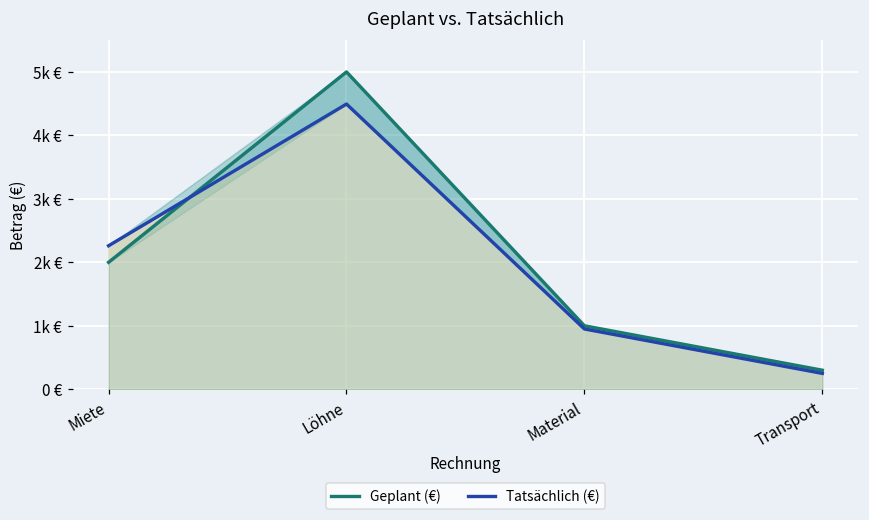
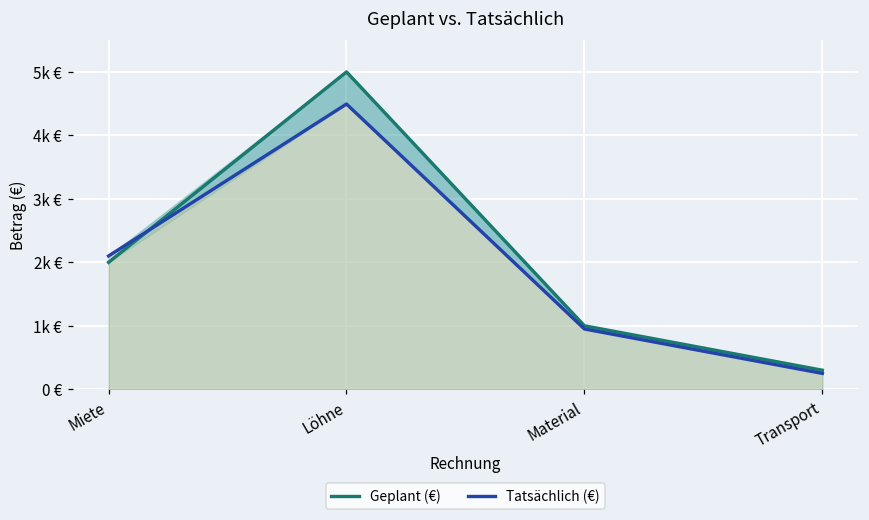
Tatsächlich (€), Miete: 2.3k € -> 2.1k €
